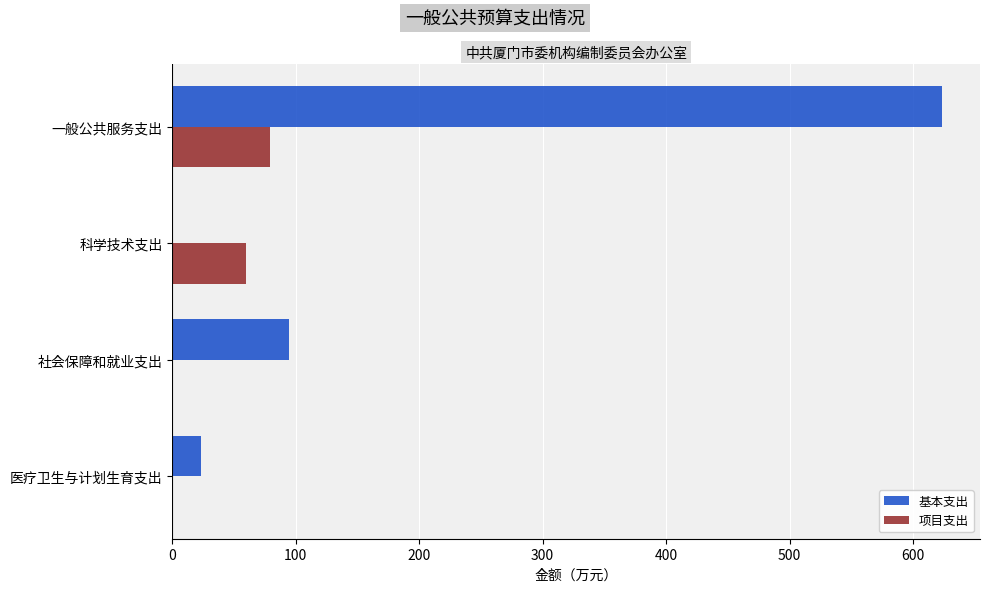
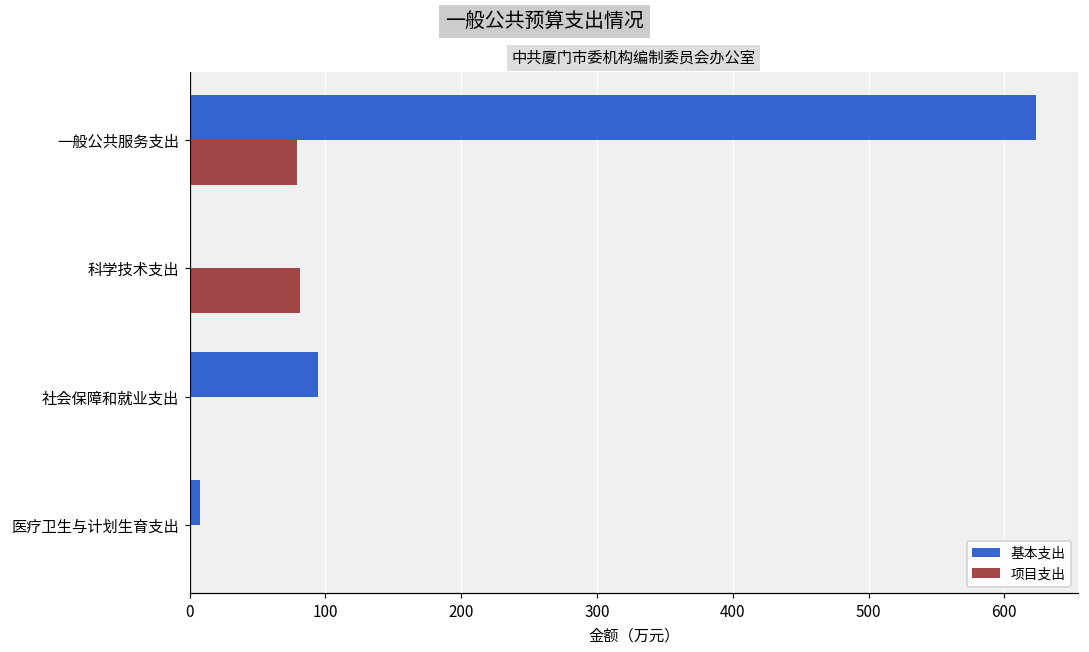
项目支出, 科学技术支出: 60 -> 81
基本支出, 医疗卫生与计划生育支出: 23 -> 8
